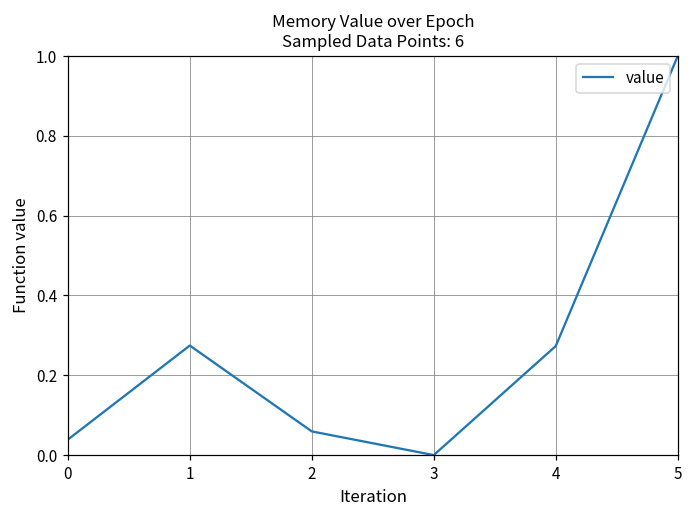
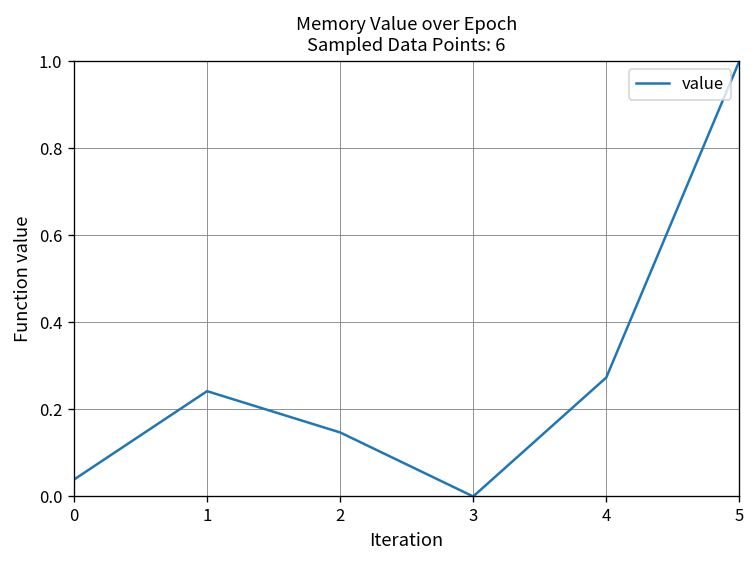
1: 0.27 -> 0.24
2: 0.06 -> 0.15
